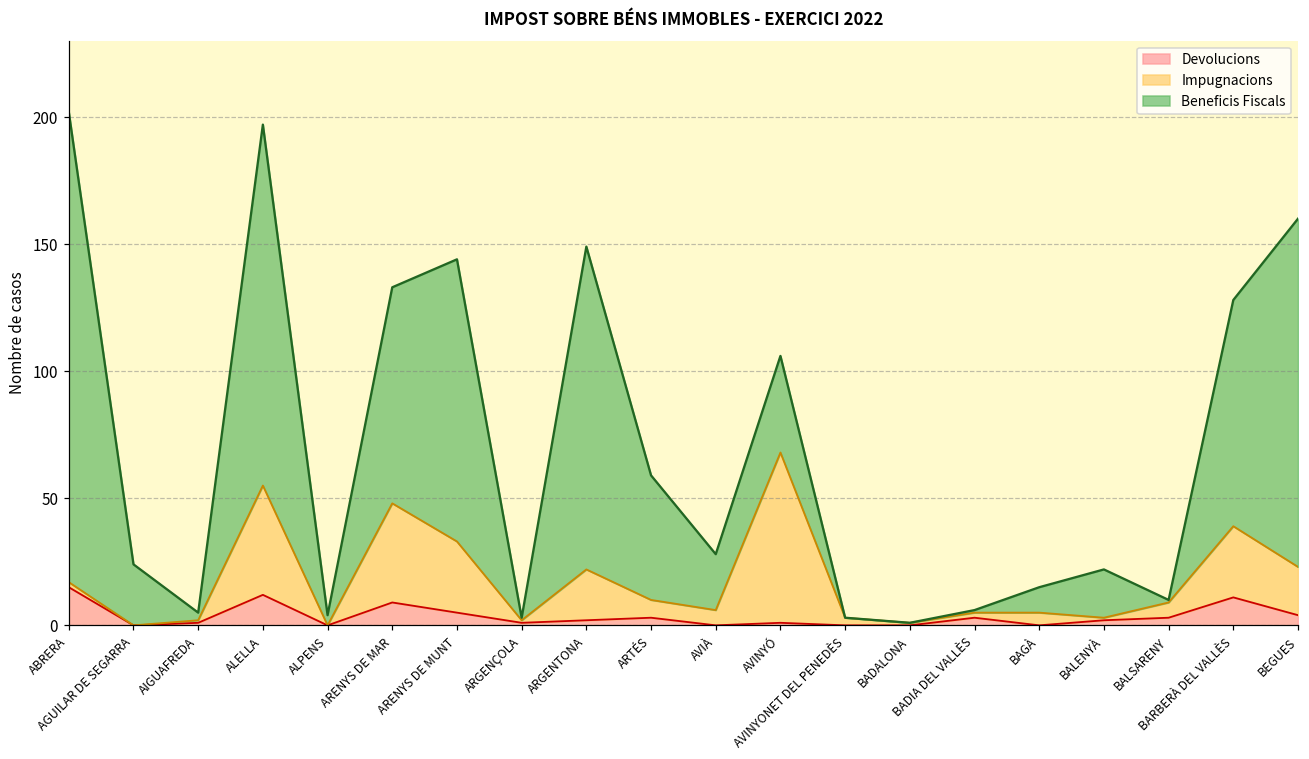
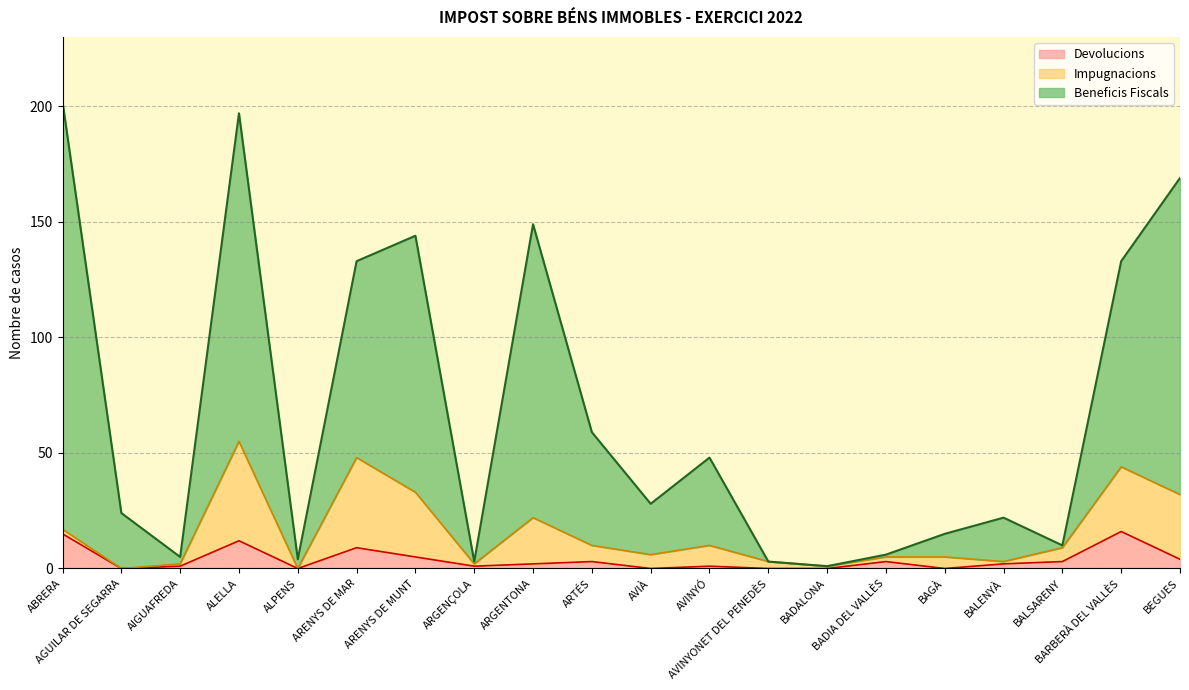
Impugnacions, AVINYÓ: 67 -> 9
Devolucions, BARBERÀ DEL VALLÈS: 11 -> 16
Impugnacions, BEGUES: 19 -> 28
